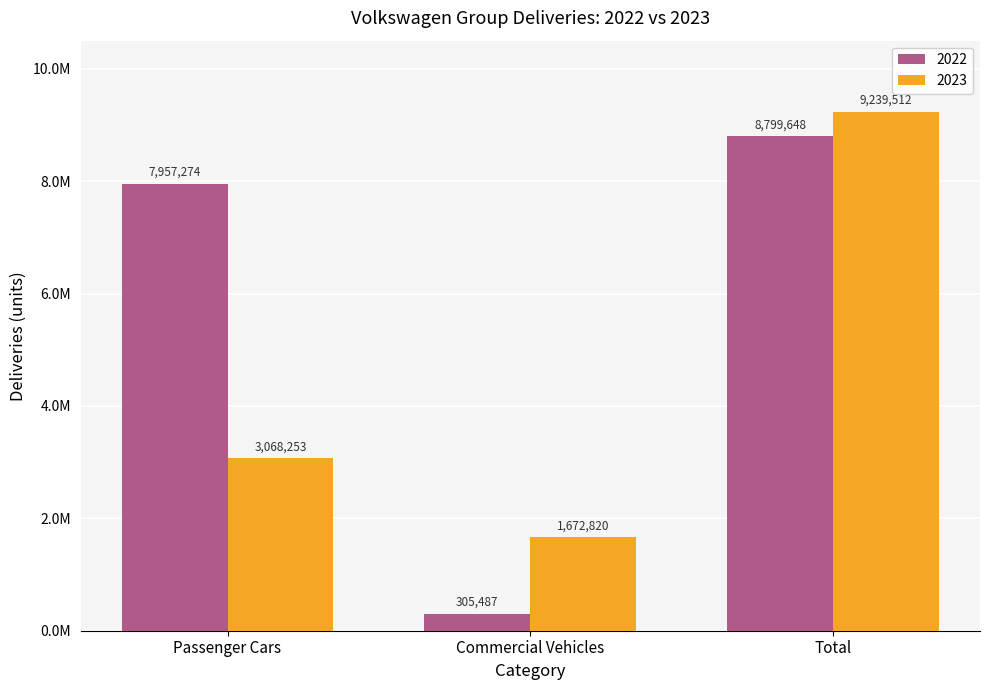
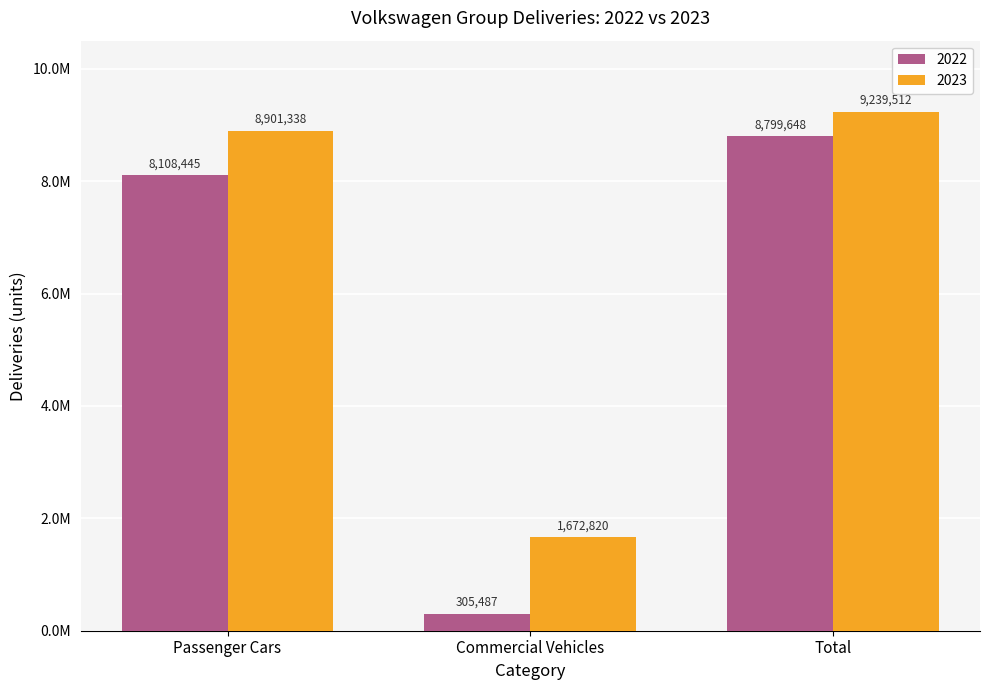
2022, Passenger Cars: 7,957,274 -> 8,108,445
2023, Passenger Cars: 3,068,253 -> 8,901,338
